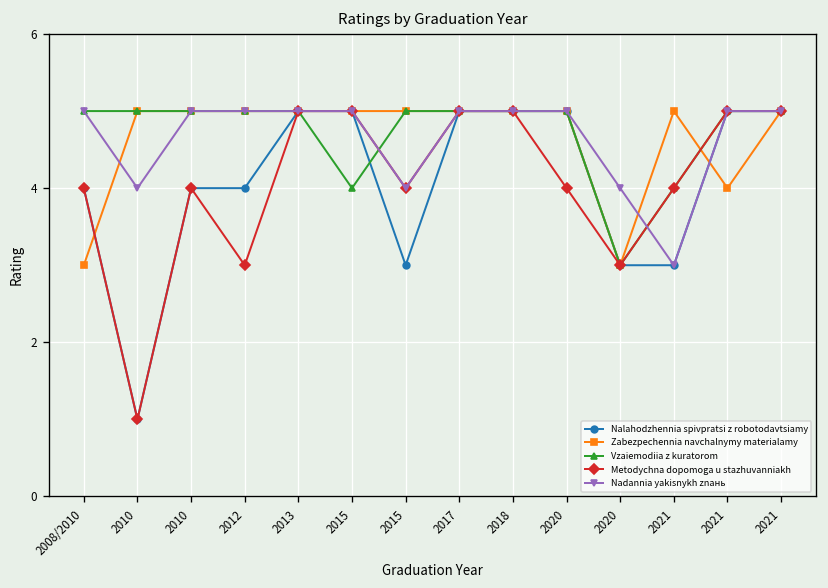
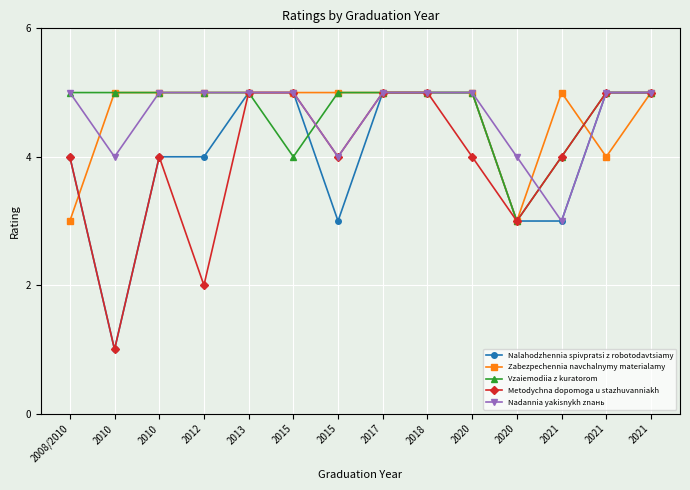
Metodychna dopomoga u stazhuvanniakh, 2012: 3 -> 2
